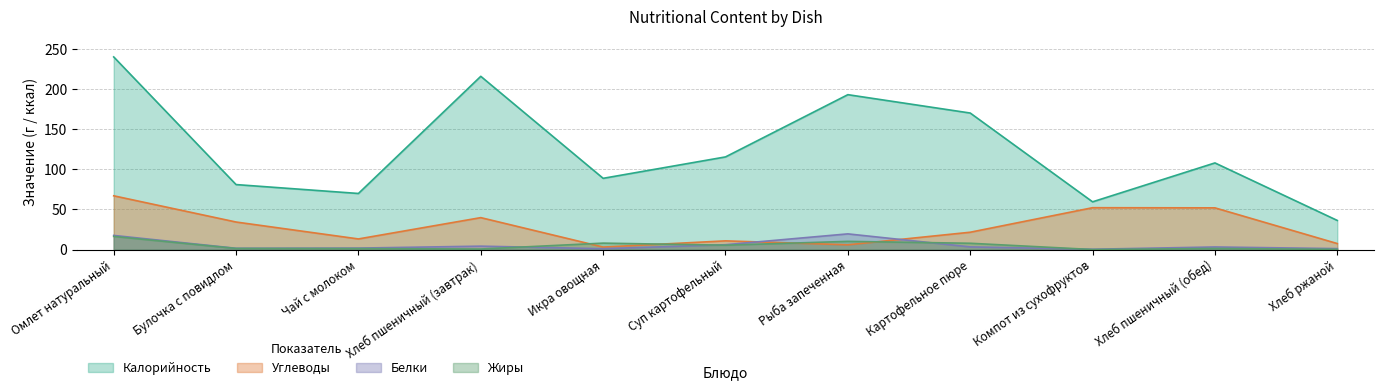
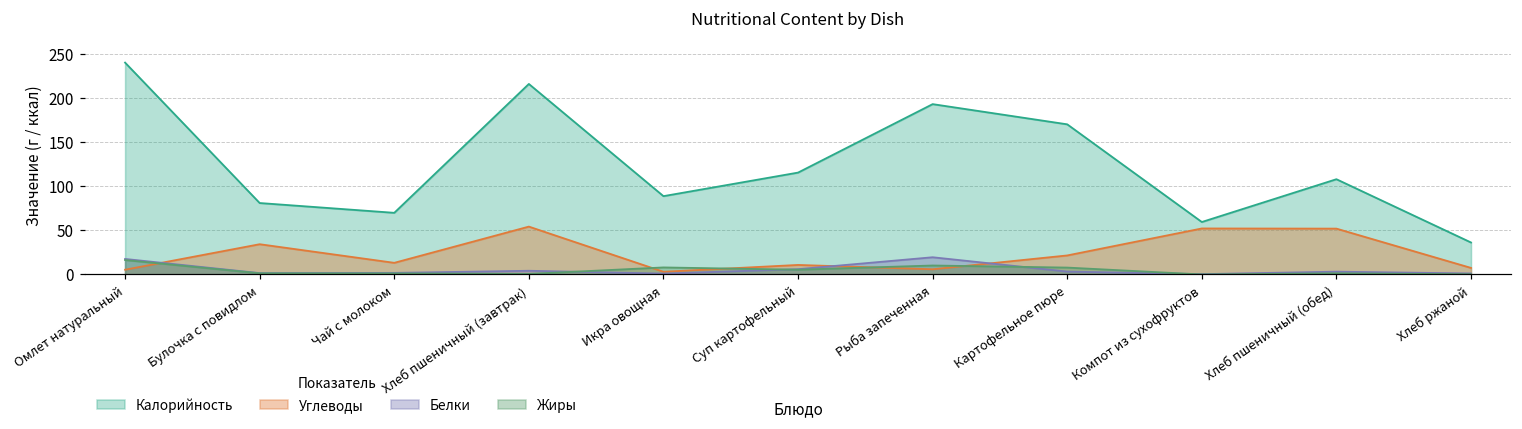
Углеводы, Омлет натуральный: 70 -> 10
Углеводы, Хлеб пшеничный (завтрак): 40 -> 50
